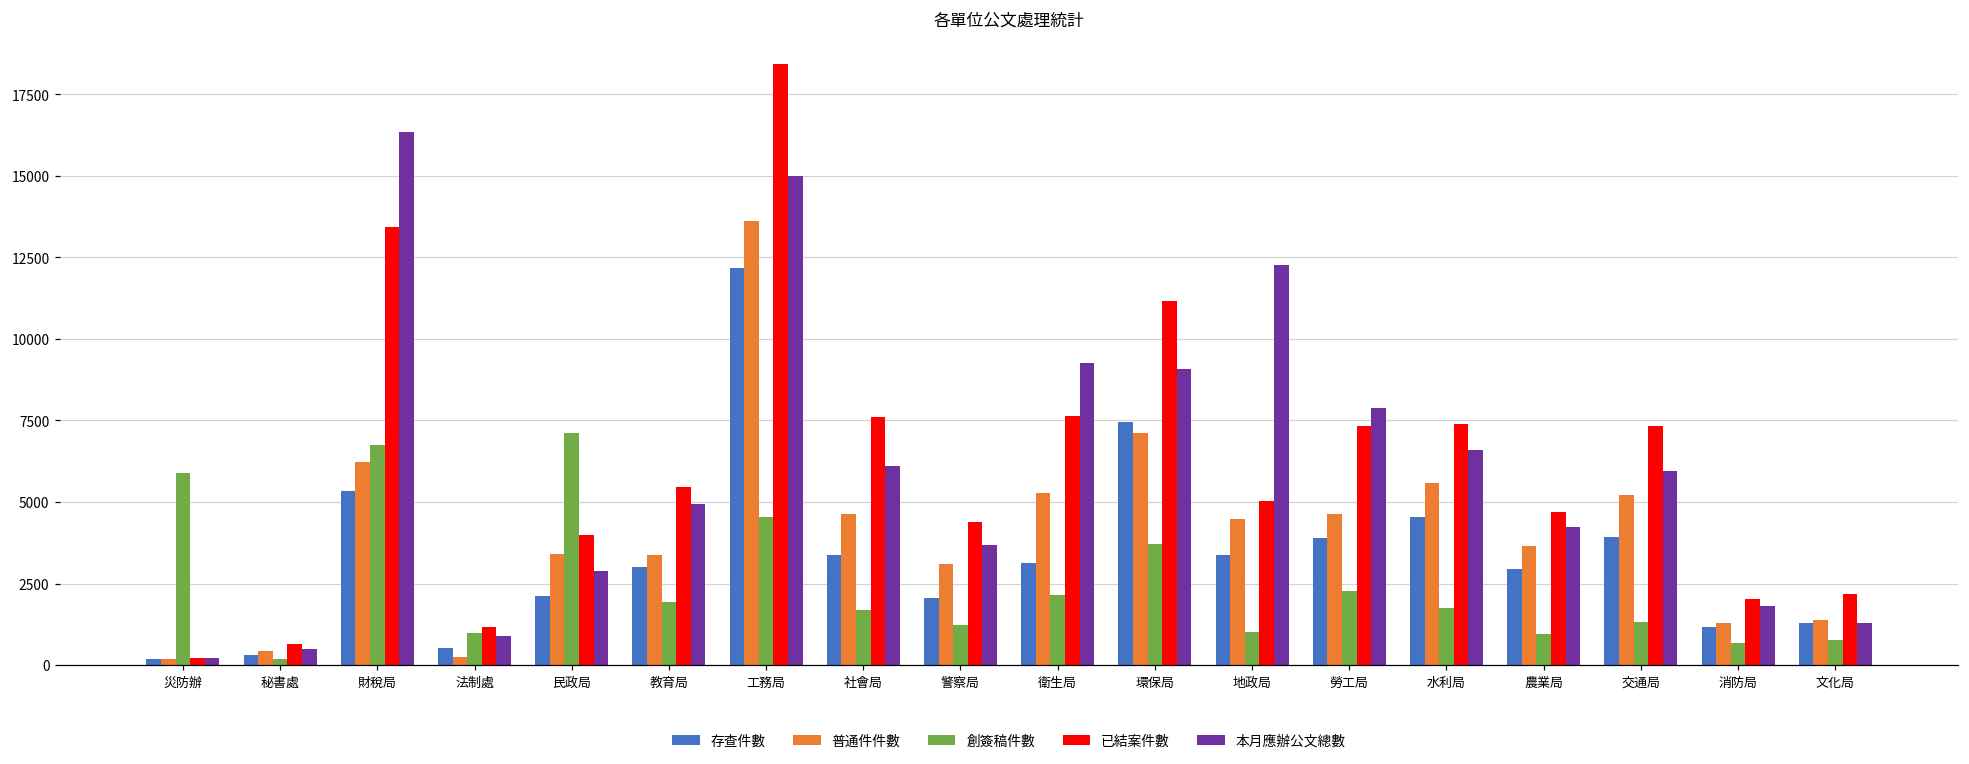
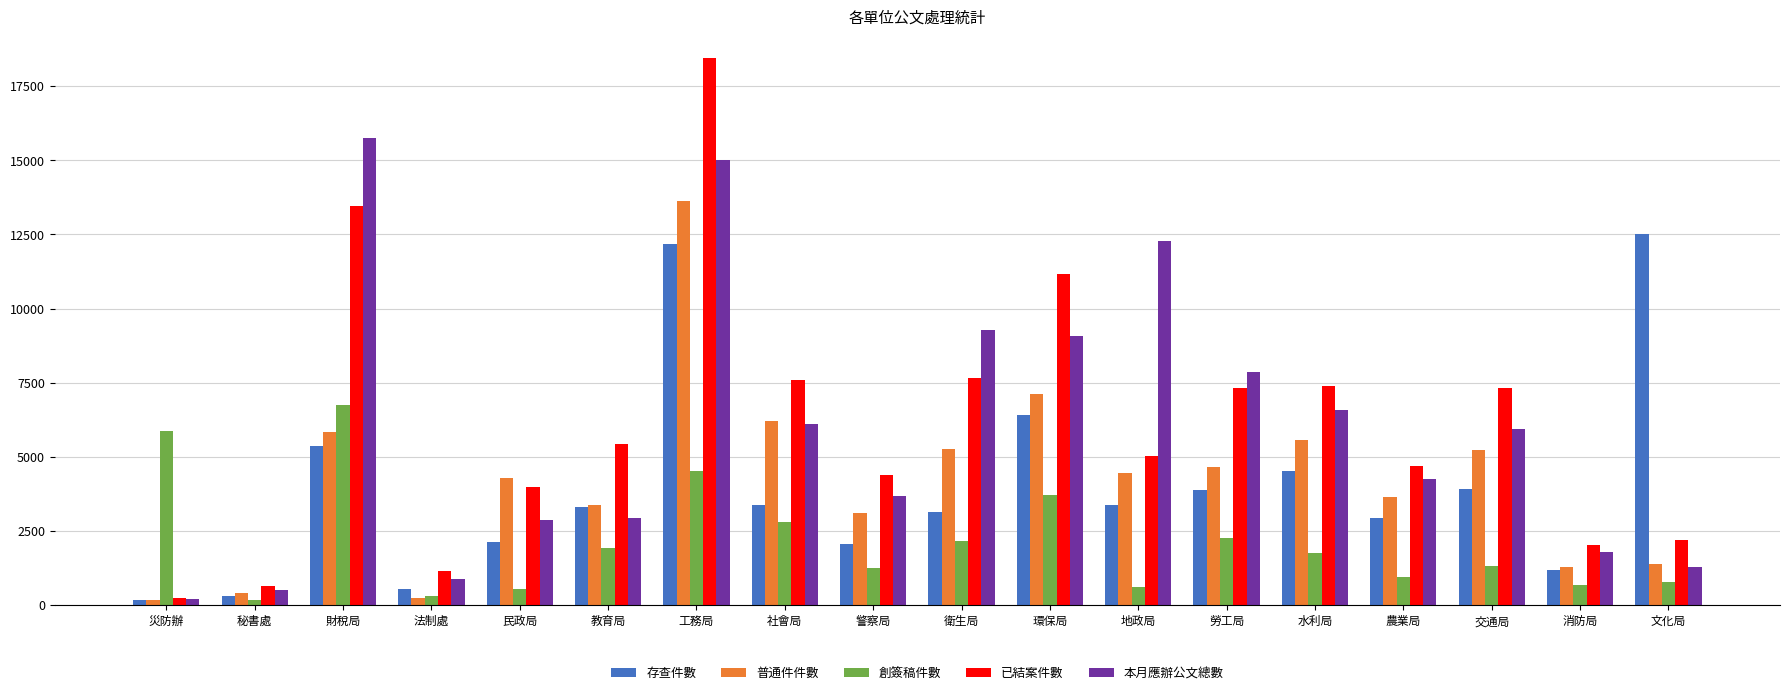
普通件件數, 財稅局: 6200 -> 5800
本月應辦公文總數, 財稅局: 16300 -> 15700
創簽稿件數, 法制處: 1000 -> 300
普通件件數, 民政局: 3400 -> 4300
創簽稿件數, 民政局: 7100 -> 500
存查件數, 教育局: 3000 -> 3300
本月應辦公文總數, 教育局: 4900 -> 2900
普通件件數, 社會局: 4600 -> 6200
創簽稿件數, 社會局: 1700 -> 2800
存查件數, 環保局: 7500 -> 6400
創簽稿件數, 地政局: 1000 -> 600
存查件數, 文化局: 1300 -> 12500
